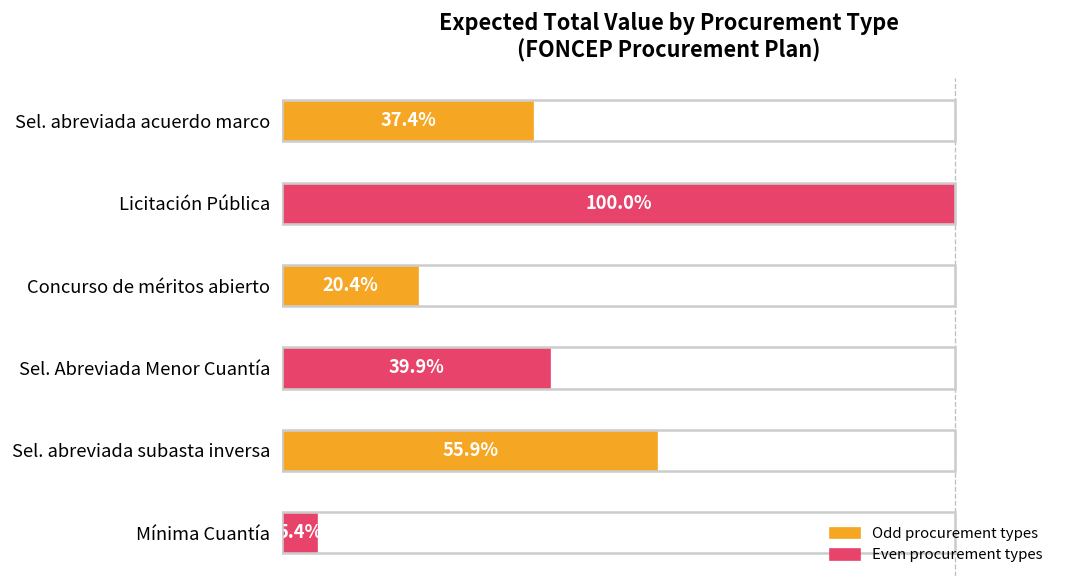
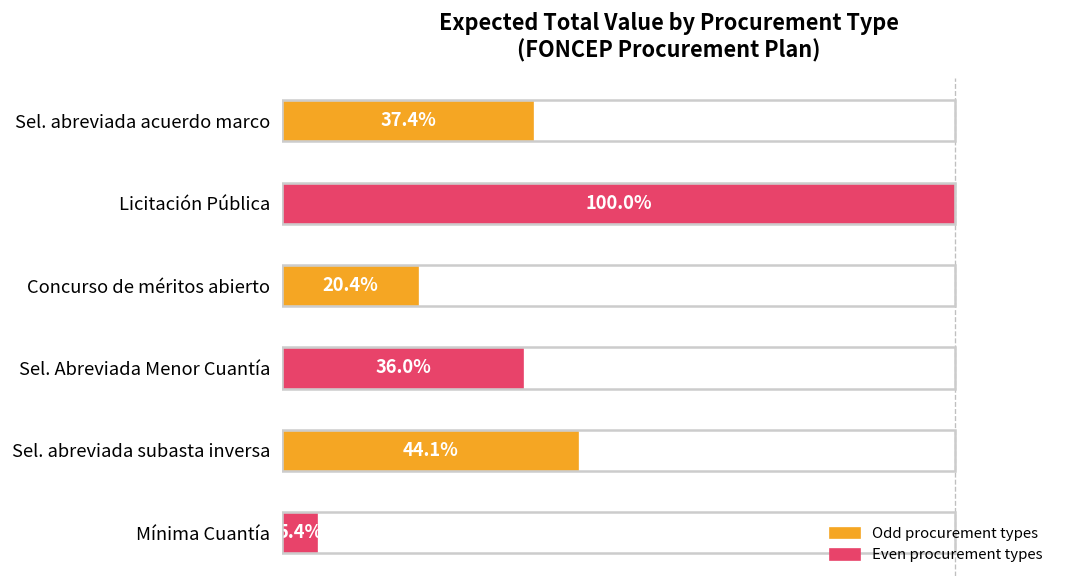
Sel. Abreviada Menor Cuantía: 39.9% -> 36.0%
Sel. abreviada subasta inversa: 55.9% -> 44.1%
